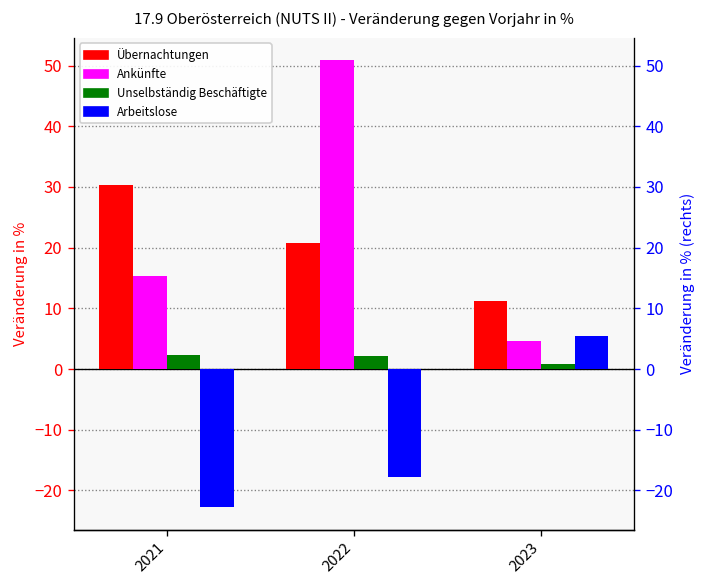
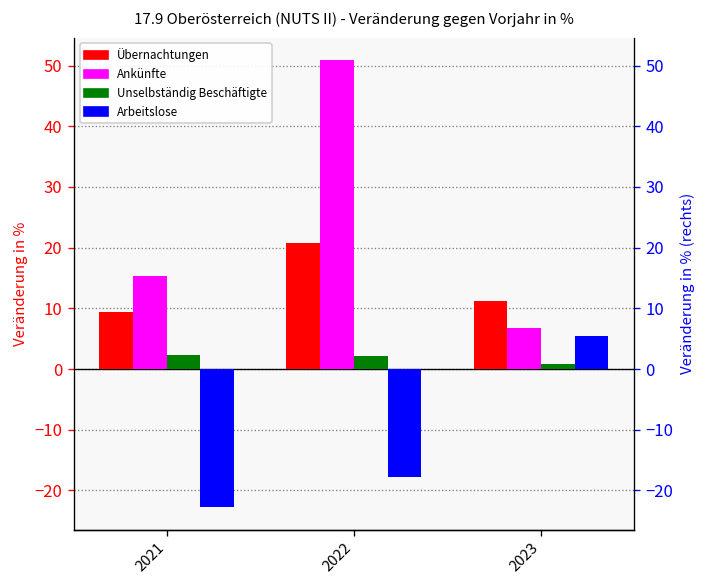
Übernachtungen, 2021: 30 -> 9
Ankünfte, 2023: 5 -> 7
